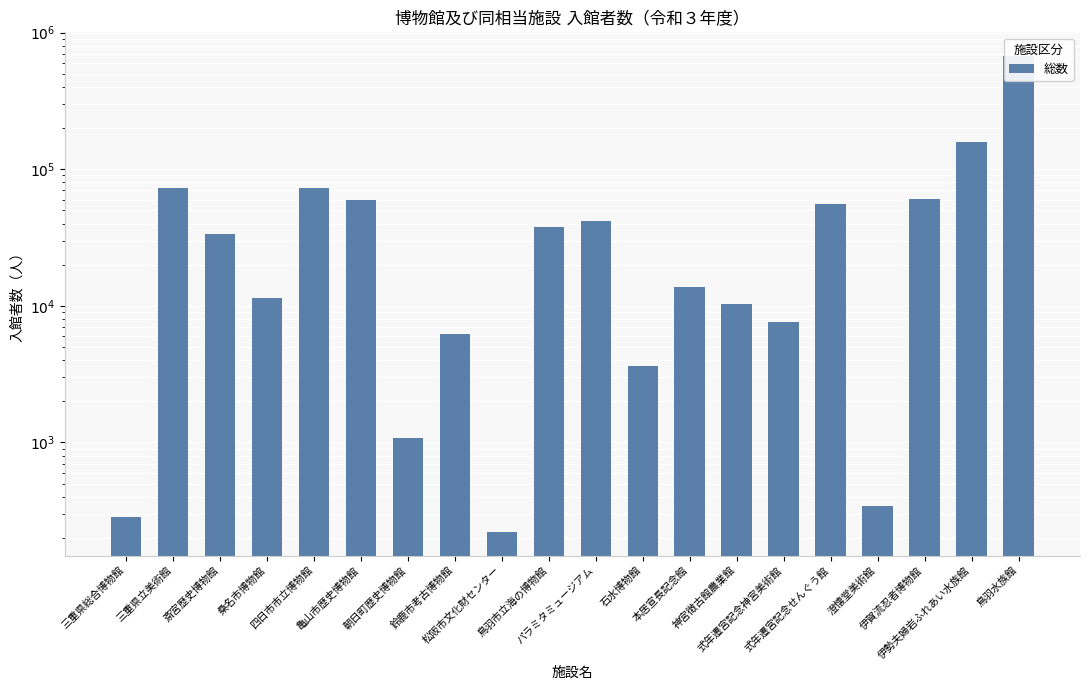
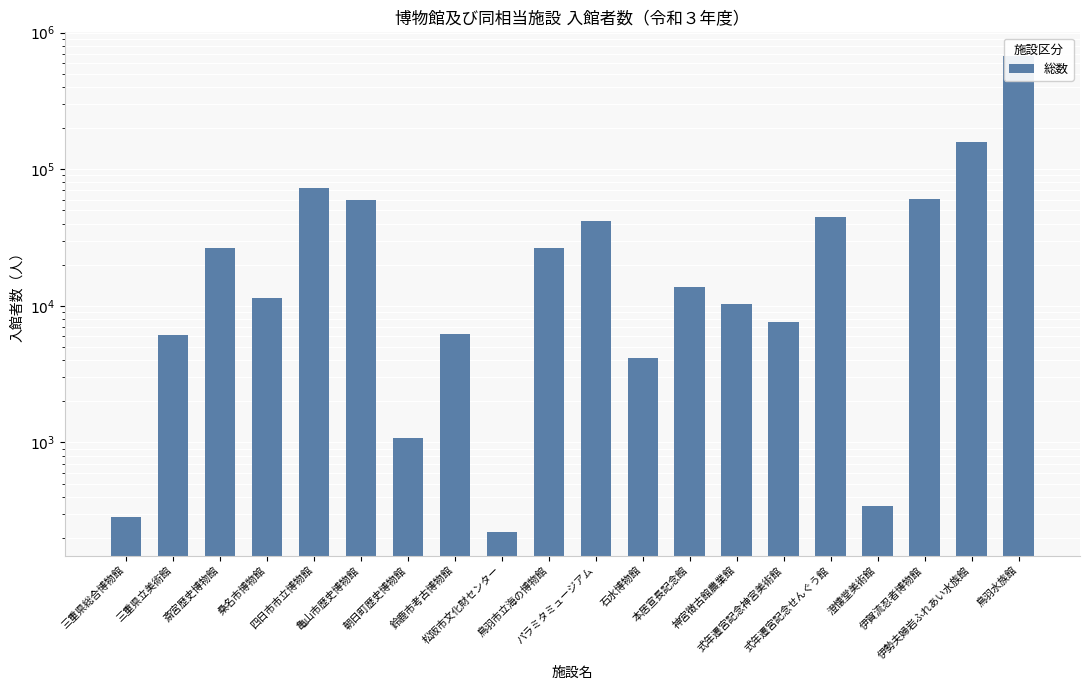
三重県立美術館: 70000 -> 6000
斎宮歴史博物館: 33000 -> 27000
鳥羽市立海の博物館: 38000 -> 27000
石水博物館: 3600 -> 4200
式年遷宮記念せんぐう館: 55000 -> 45000
